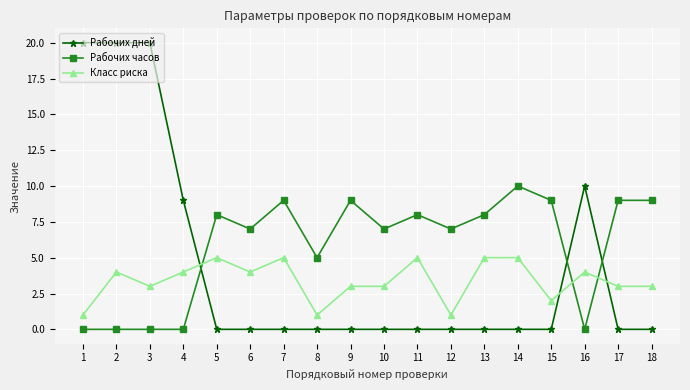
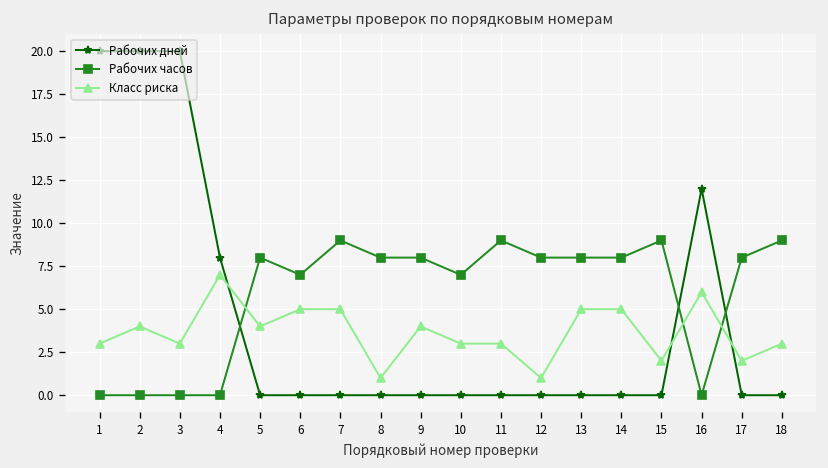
Класс риска, 1: 1 -> 3
Рабочих дней, 4: 9 -> 8
Класс риска, 4: 4 -> 7
Класс риска, 5: 5 -> 4
Класс риска, 6: 4 -> 5
Рабочих часов, 8: 5 -> 8
Рабочих часов, 9: 9 -> 8
Класс риска, 9: 3 -> 4
Рабочих часов, 11: 8 -> 9
Класс риска, 11: 5 -> 3
Рабочих часов, 12: 7 -> 8
Рабочих часов, 14: 10 -> 8
Рабочих дней, 16: 10 -> 12
Класс риска, 16: 4 -> 6
Рабочих часов, 17: 9 -> 8
Класс риска, 17: 3 -> 2
